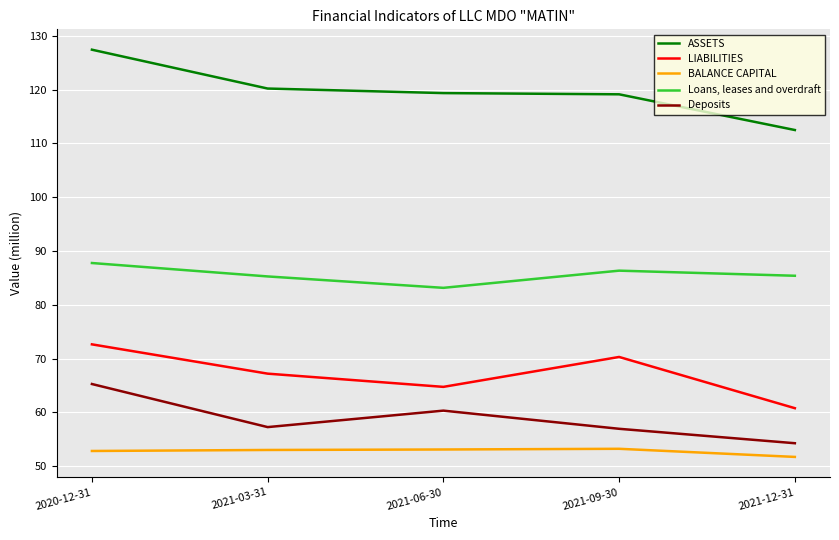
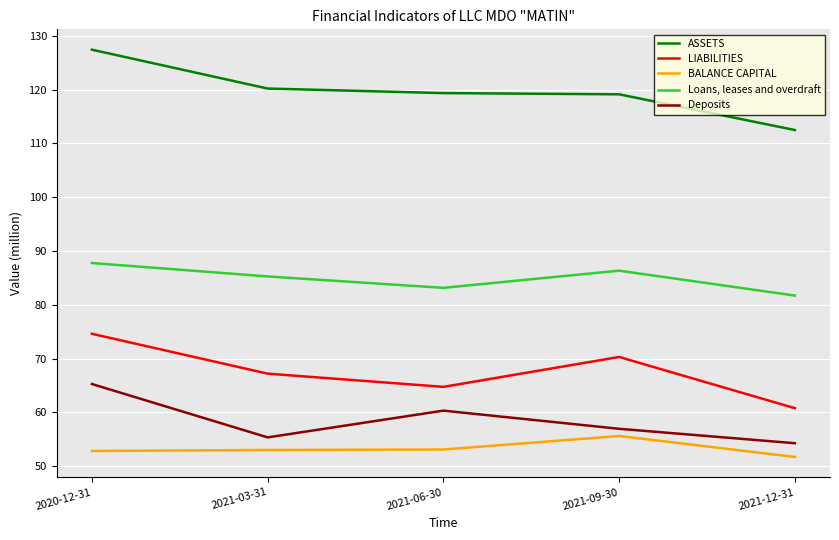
LIABILITIES, 2020-12-31: 73 -> 75
Deposits, 2021-03-31: 57 -> 55
BALANCE CAPITAL, 2021-09-30: 53 -> 56
Loans, leases and overdraft, 2021-12-31: 85 -> 82
